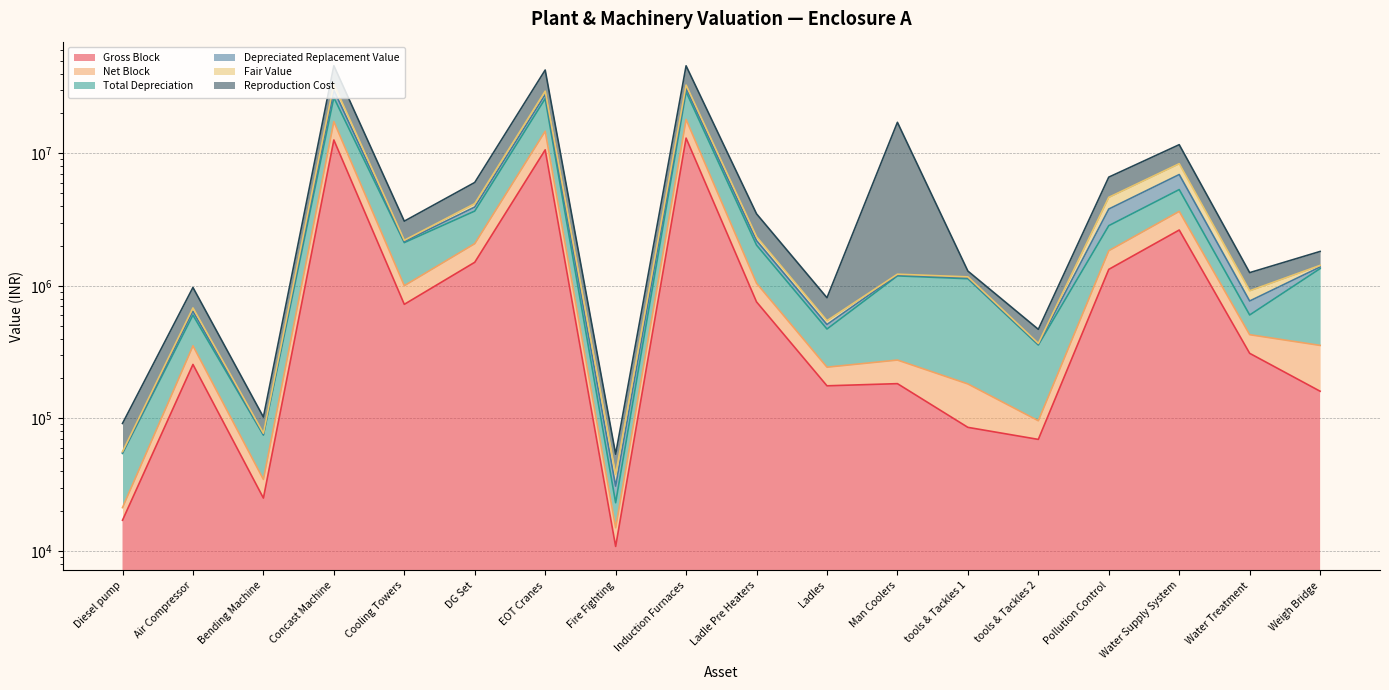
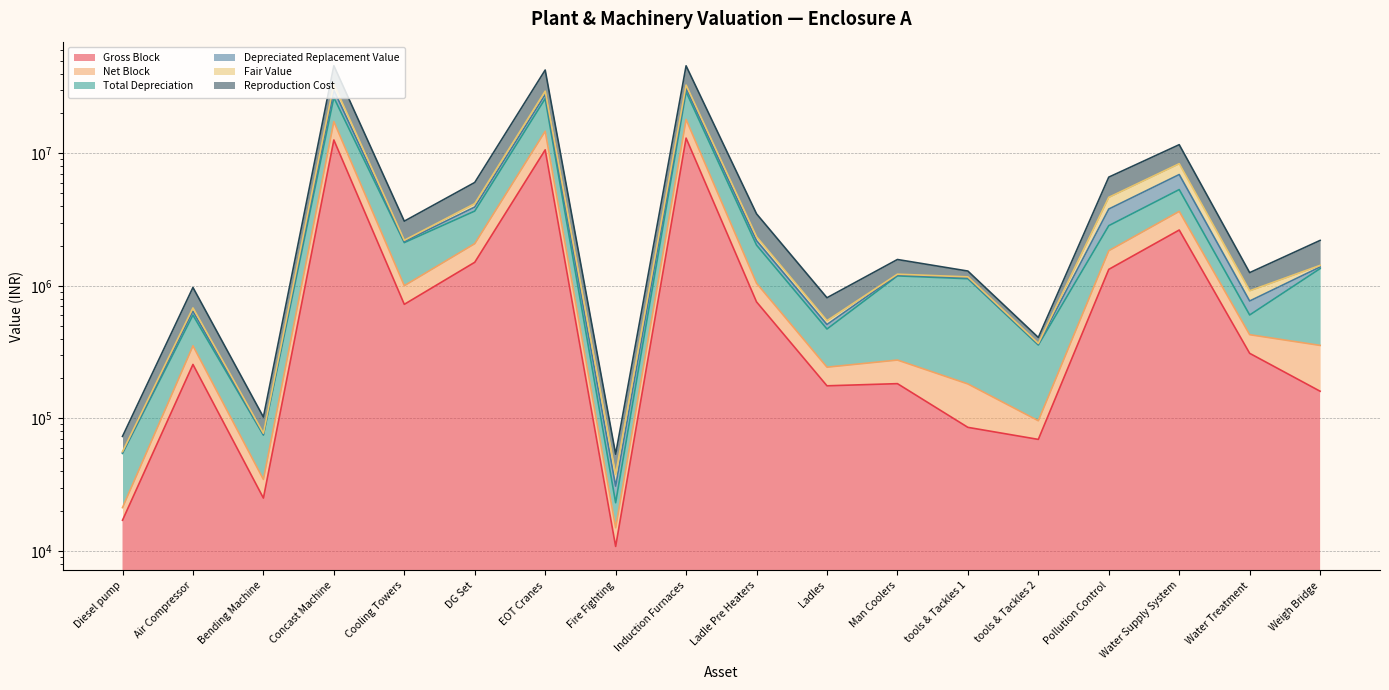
Reproduction Cost, Diesel pump: 35000 -> 17000
Reproduction Cost, Man Coolers: 16000000 -> 360000
Reproduction Cost, tools & Tackles 2: 100000 -> 40000
Reproduction Cost, Weigh Bridge: 390000 -> 800000
